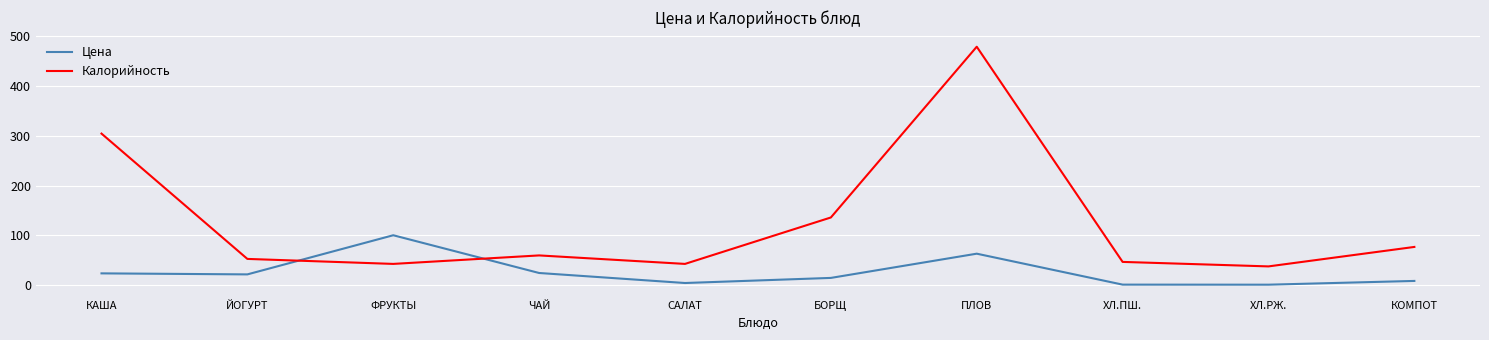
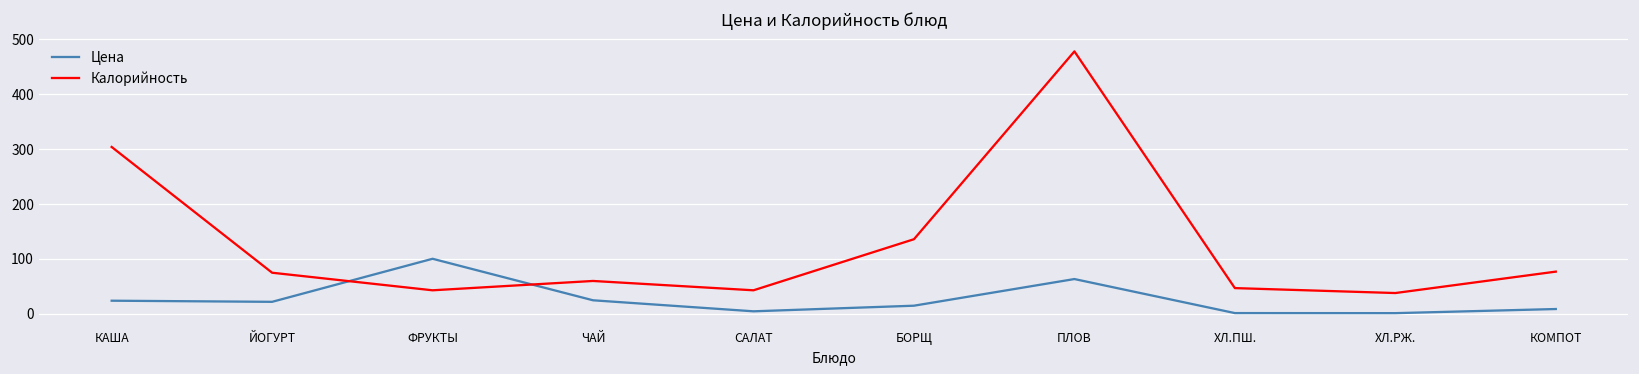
Калорийность, ЙОГУРТ: 50 -> 80
